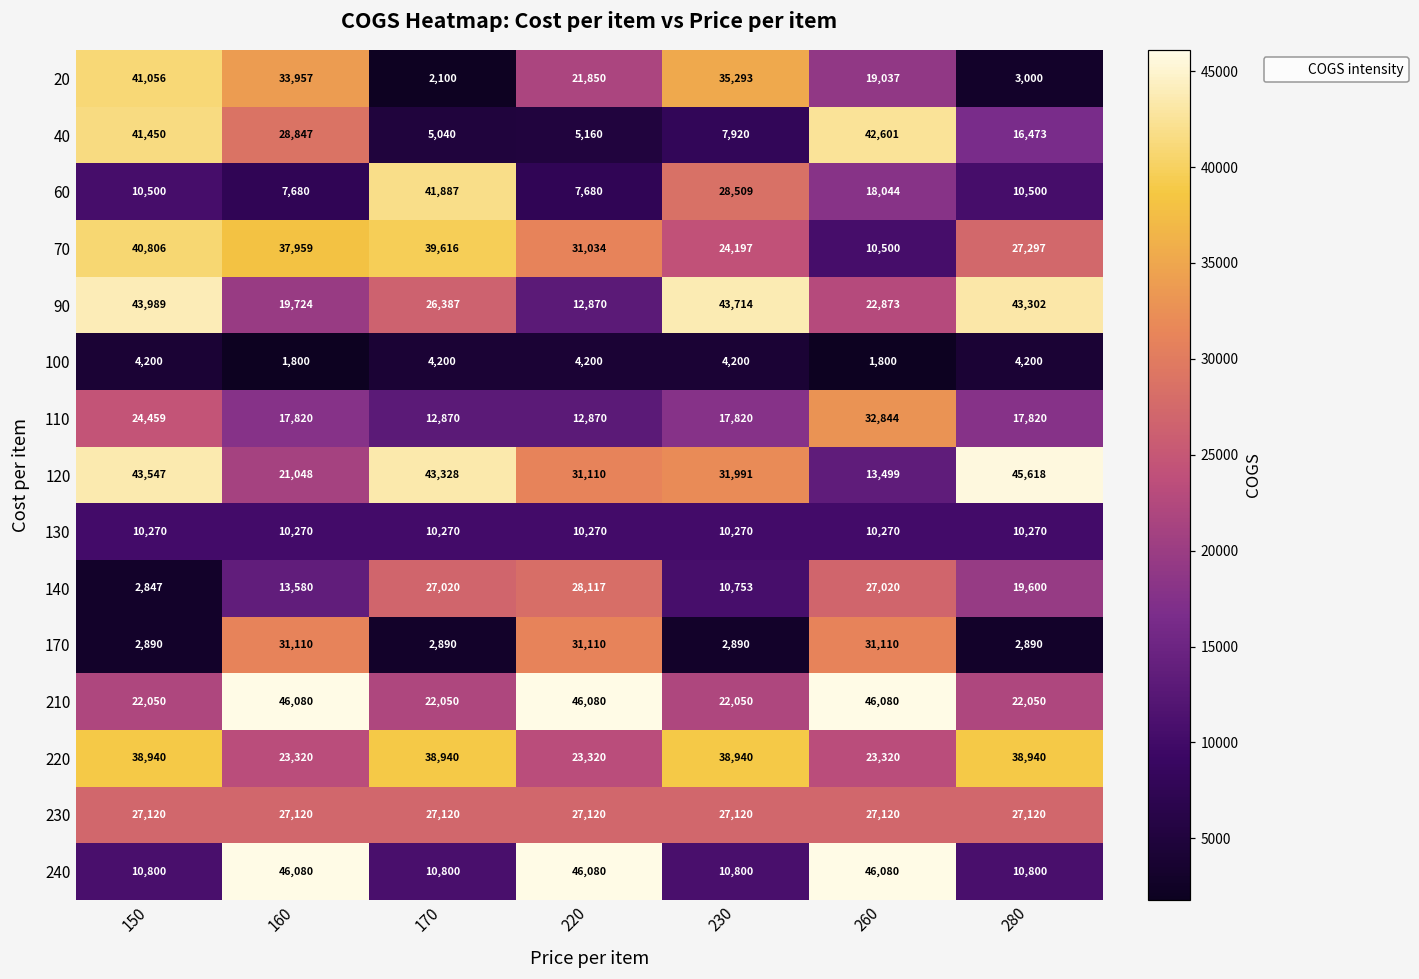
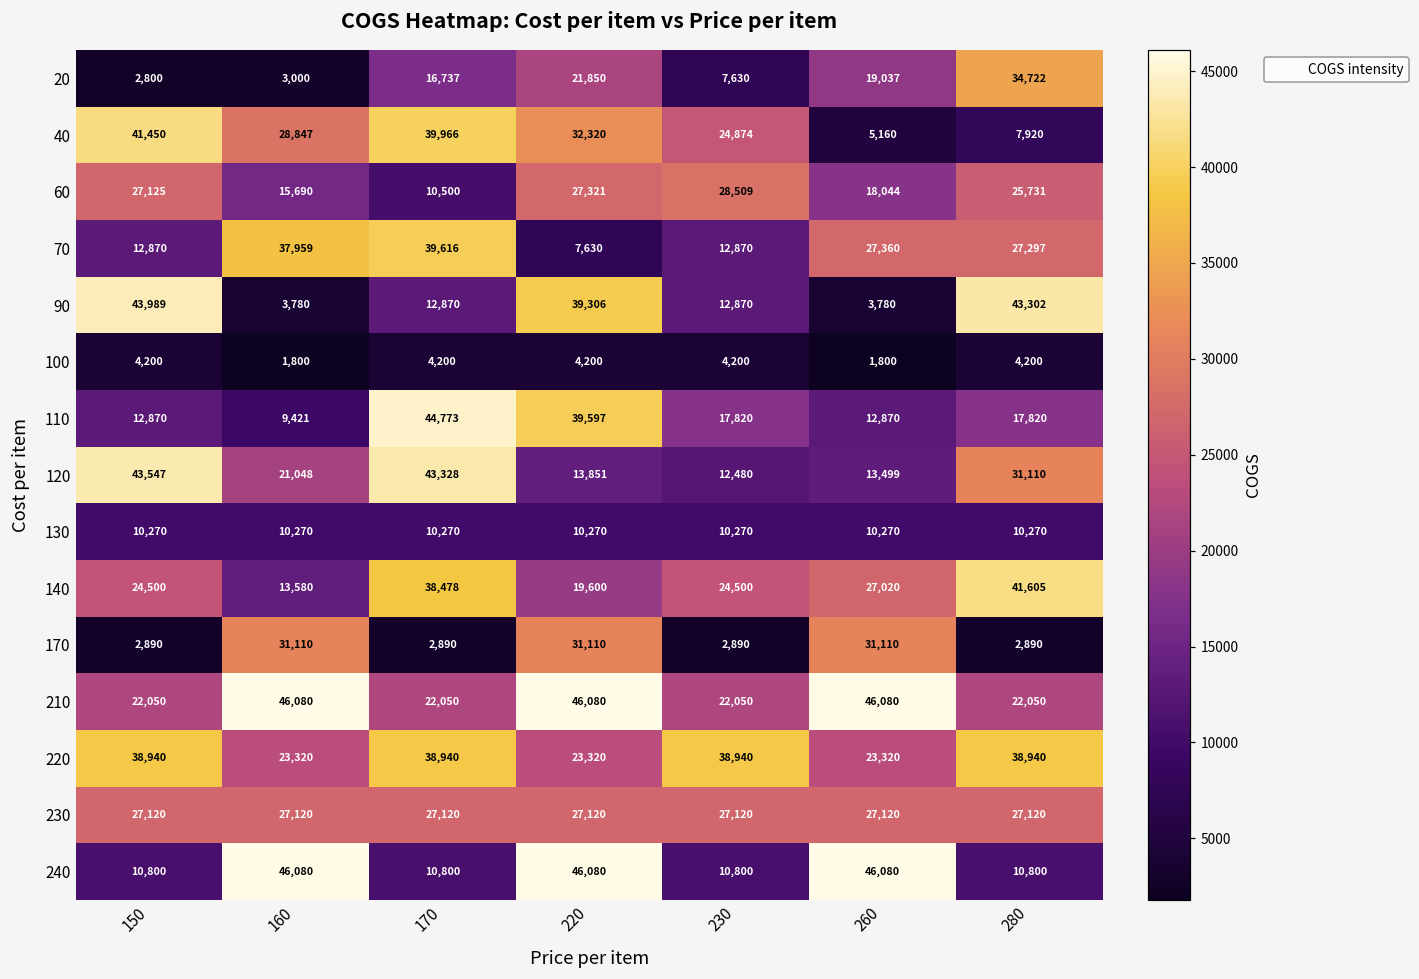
20, 150: 41,056 -> 2,800
20, 160: 33,957 -> 3,000
20, 170: 2,100 -> 16,737
20, 230: 35,293 -> 7,630
20, 280: 3,000 -> 34,722
40, 170: 5,040 -> 39,966
40, 220: 5,160 -> 32,320
40, 230: 7,920 -> 24,874
40, 260: 42,601 -> 5,160
40, 280: 16,473 -> 7,920
60, 150: 10,500 -> 27,125
60, 160: 7,680 -> 15,690
60, 170: 41,887 -> 10,500
60, 220: 7,680 -> 27,321
60, 280: 10,500 -> 25,731
70, 150: 40,806 -> 12,870
70, 220: 31,034 -> 7,630
70, 230: 24,197 -> 12,870
70, 260: 10,500 -> 27,360
90, 160: 19,724 -> 3,780
90, 170: 26,387 -> 12,870
90, 220: 12,870 -> 39,306
90, 230: 43,714 -> 12,870
90, 260: 22,873 -> 3,780
110, 150: 24,459 -> 12,870
110, 160: 17,820 -> 9,421
110, 170: 12,870 -> 44,773
110, 220: 12,870 -> 39,597
110, 260: 32,844 -> 12,870
120, 220: 31,110 -> 13,851
120, 230: 31,991 -> 12,480
120, 280: 45,618 -> 31,110
140, 150: 2,847 -> 24,500
140, 170: 27,020 -> 38,478
140, 220: 28,117 -> 19,600
140, 230: 10,753 -> 24,500
140, 280: 19,600 -> 41,605
